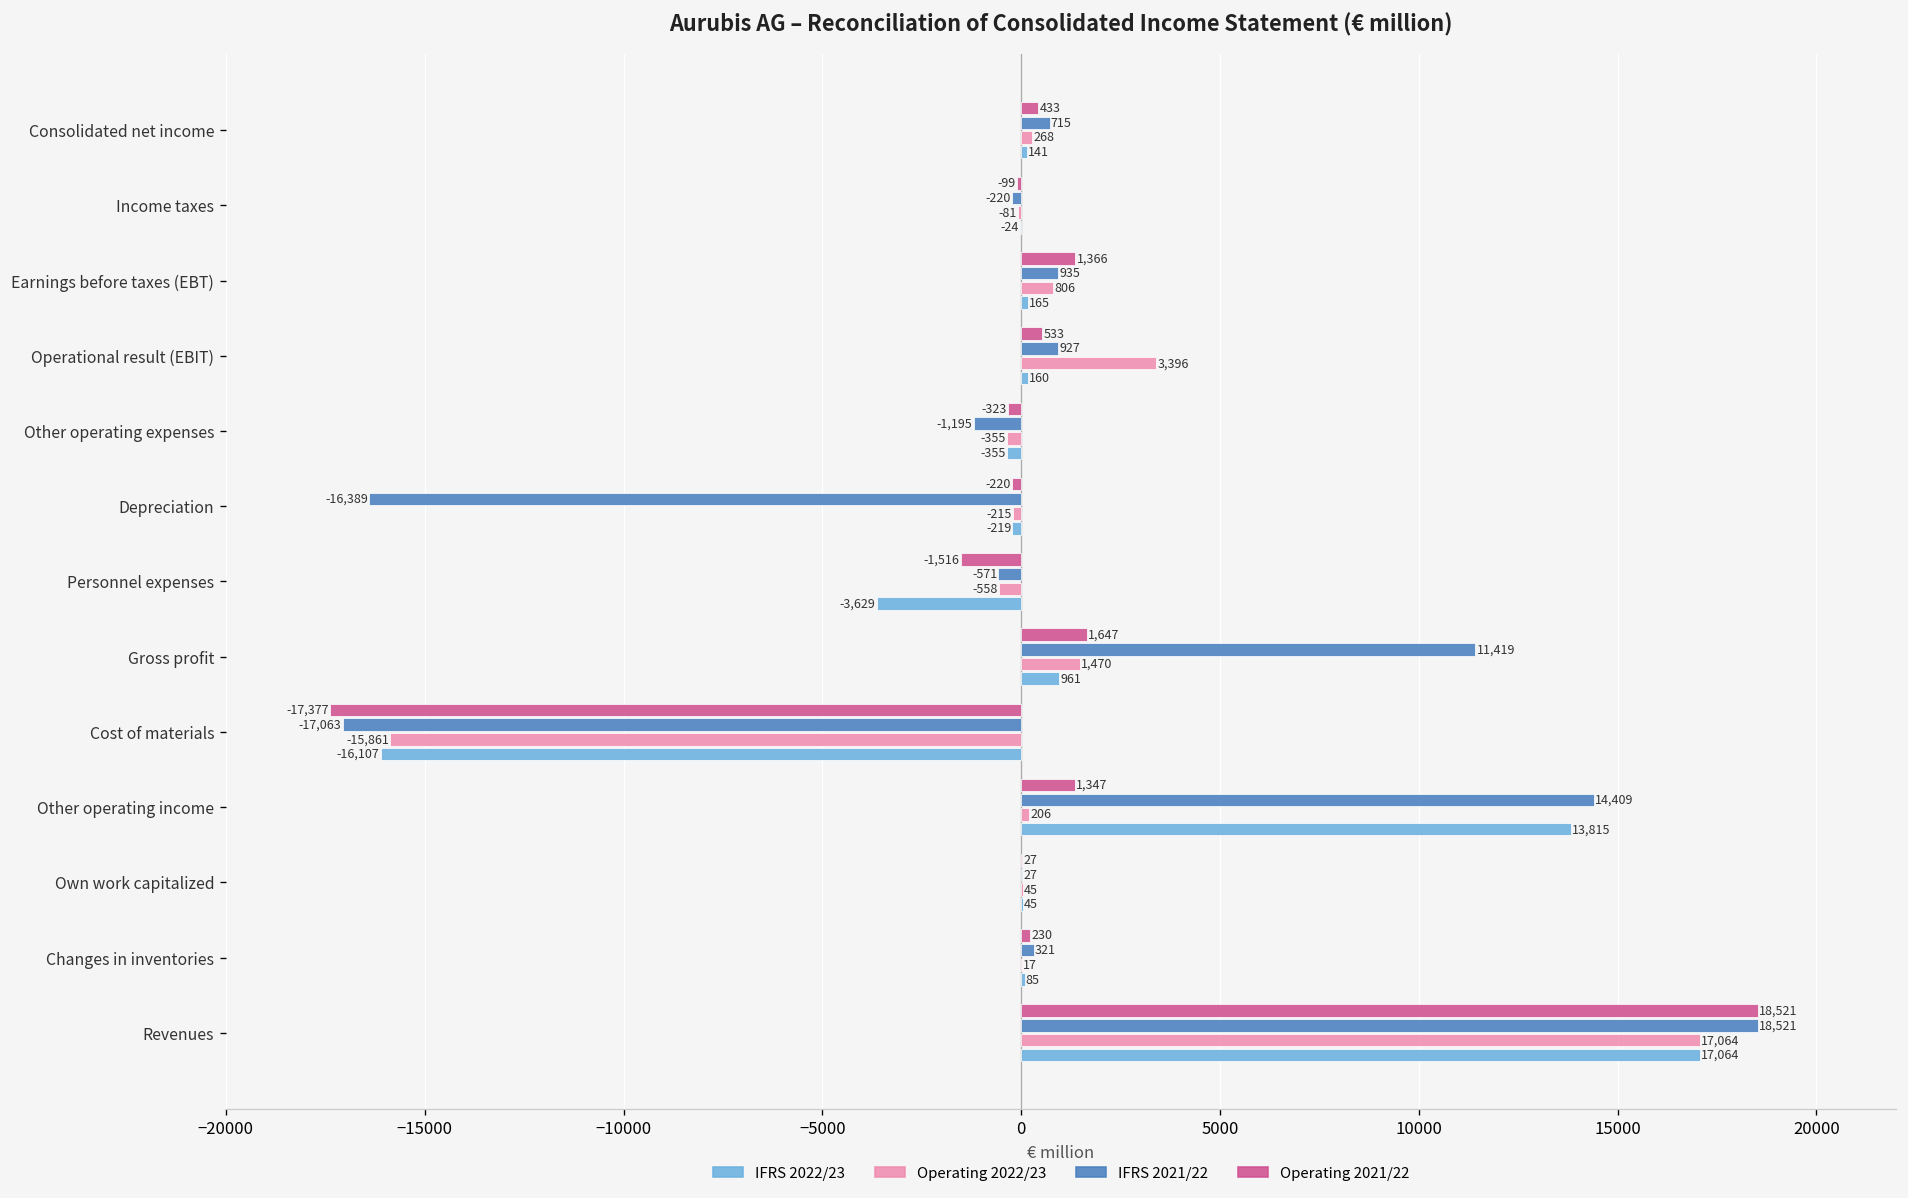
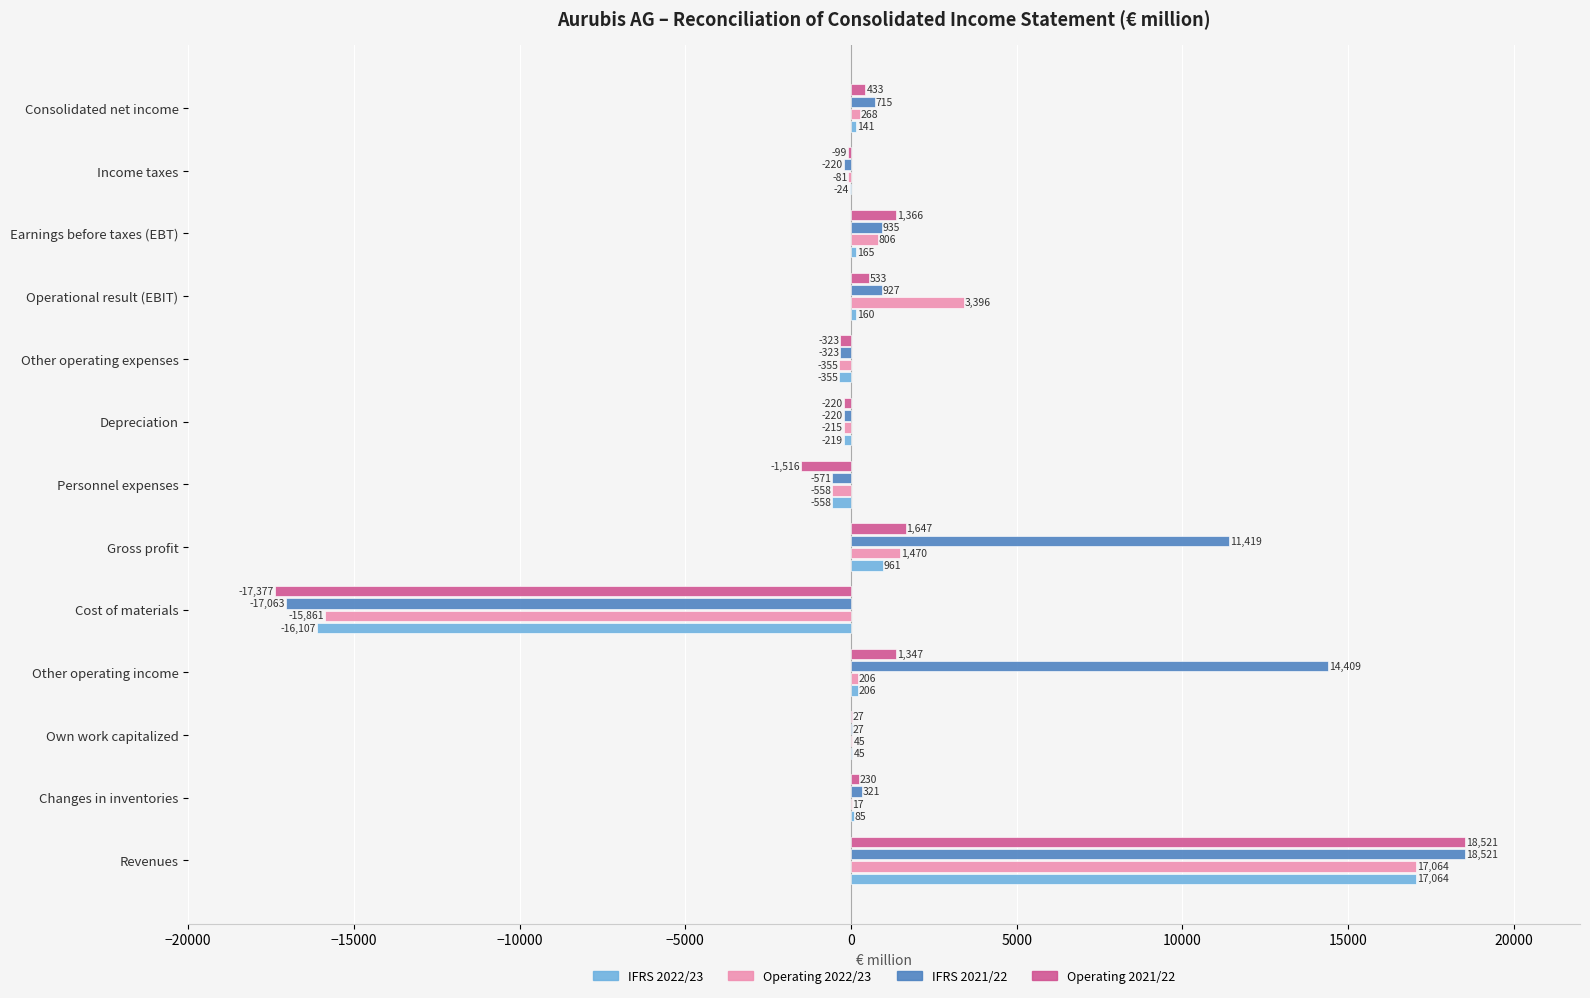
IFRS 2021/22, Other operating expenses: -1,195 -> -323
IFRS 2021/22, Depreciation: -16,389 -> -220
IFRS 2022/23, Personnel expenses: -3,629 -> -558
IFRS 2022/23, Other operating income: 13,815 -> 206
